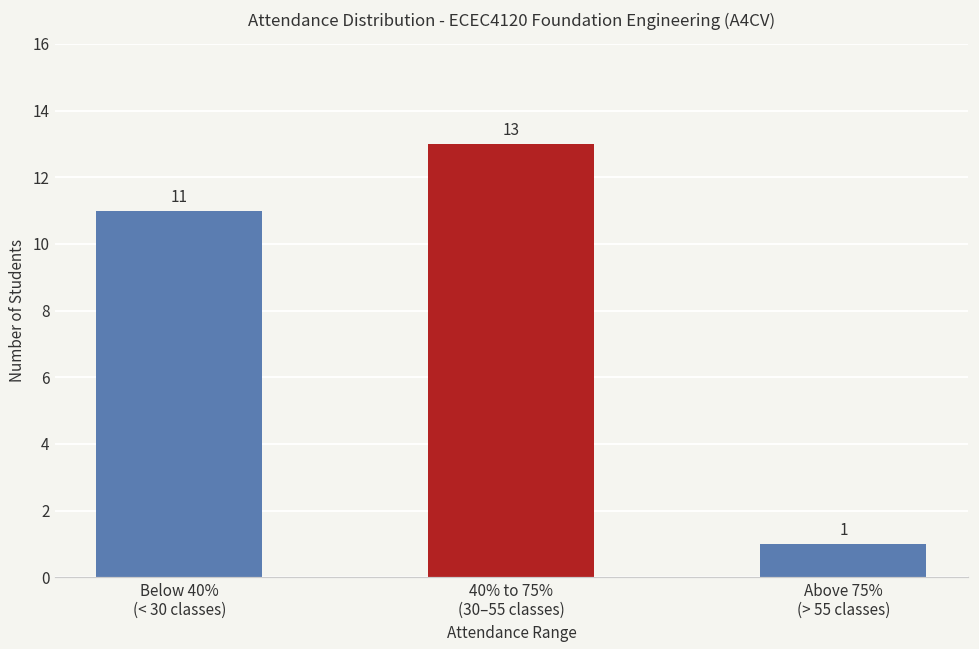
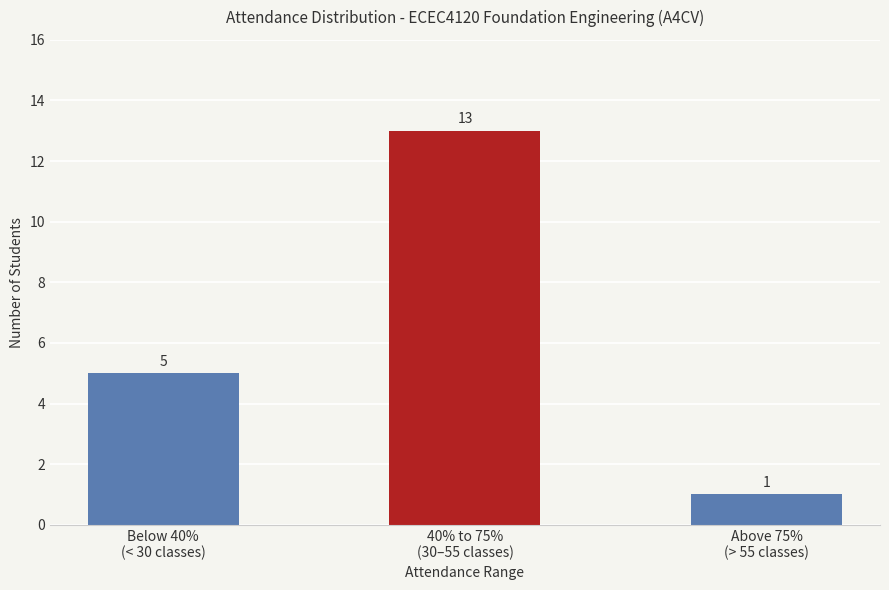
Below 40% (< 30 classes): 11 -> 5
